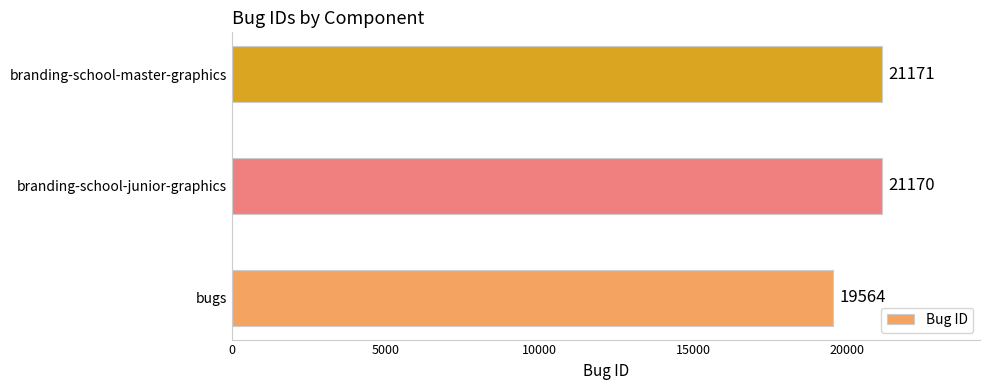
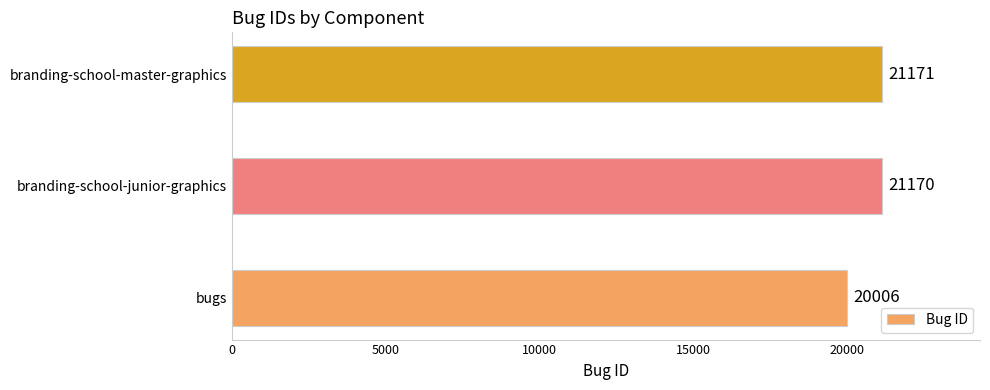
bugs: 19564 -> 20006
